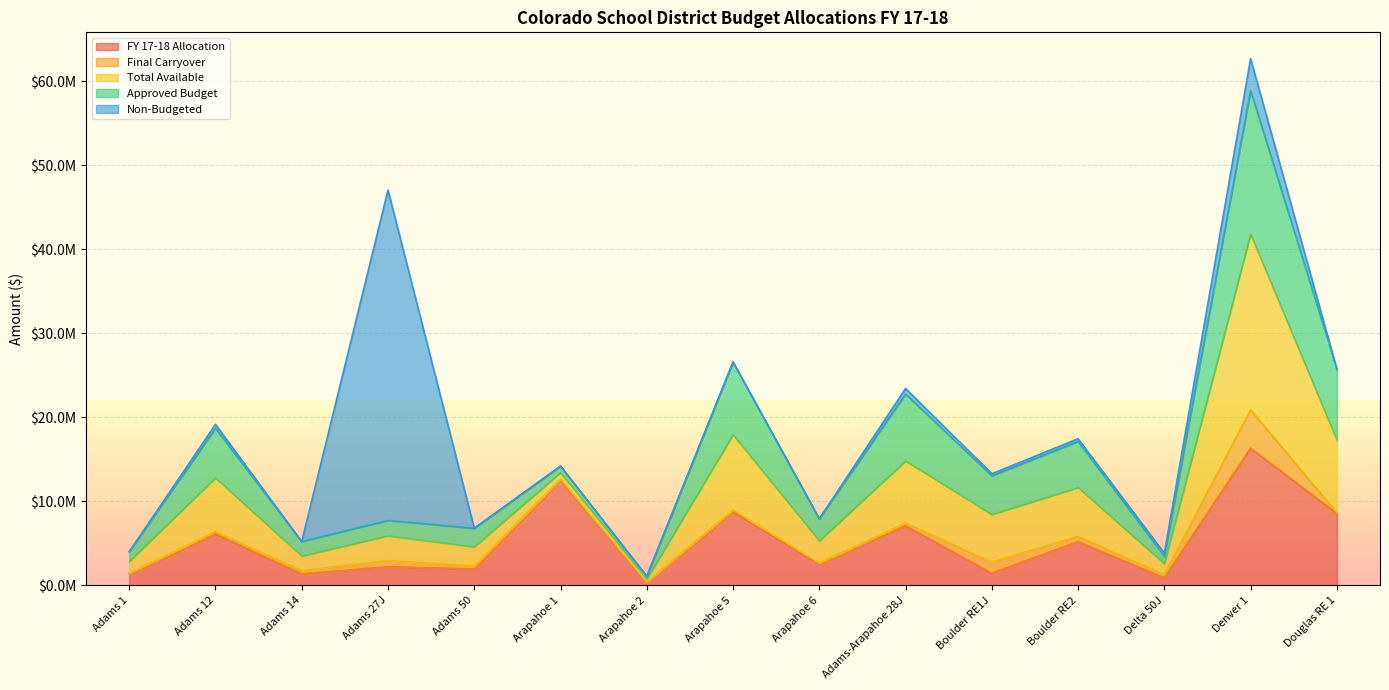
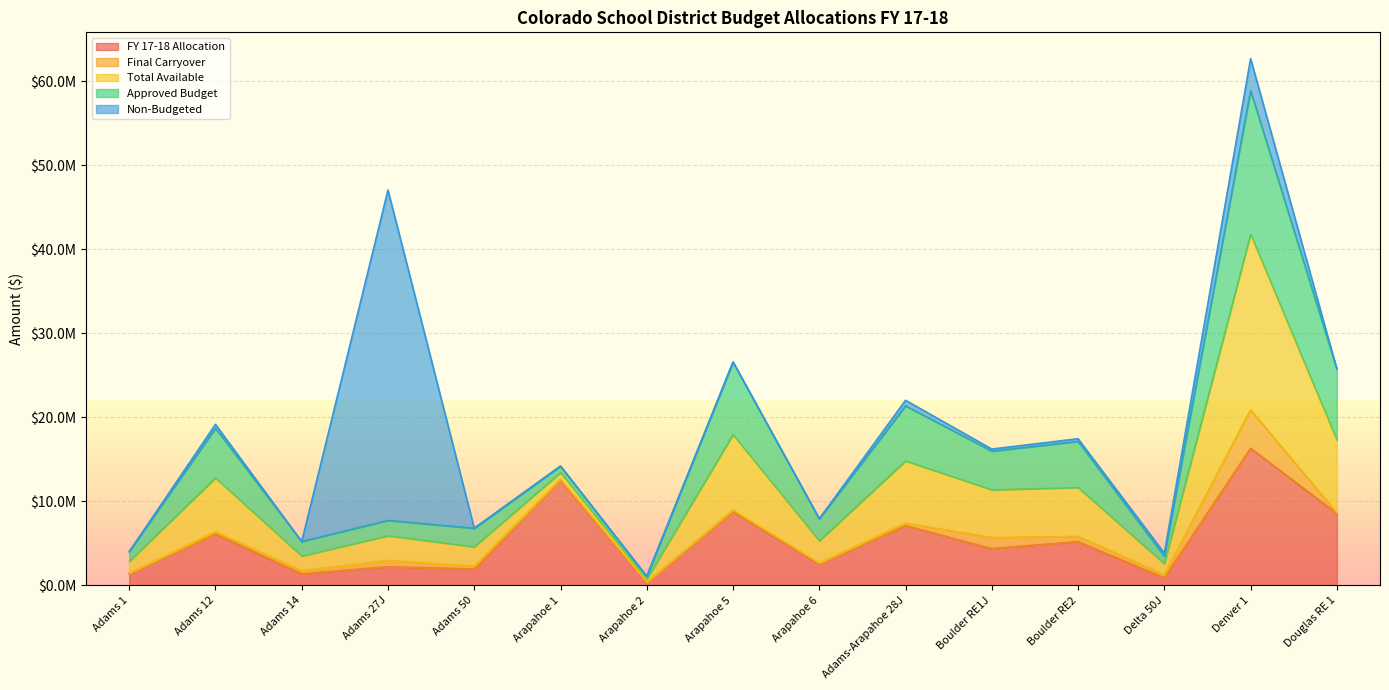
Approved Budget, Adams-Arapahoe 28J: $8000000 -> $7000000
FY 17-18 Allocation, Boulder RE1J: $1000000 -> $4000000
